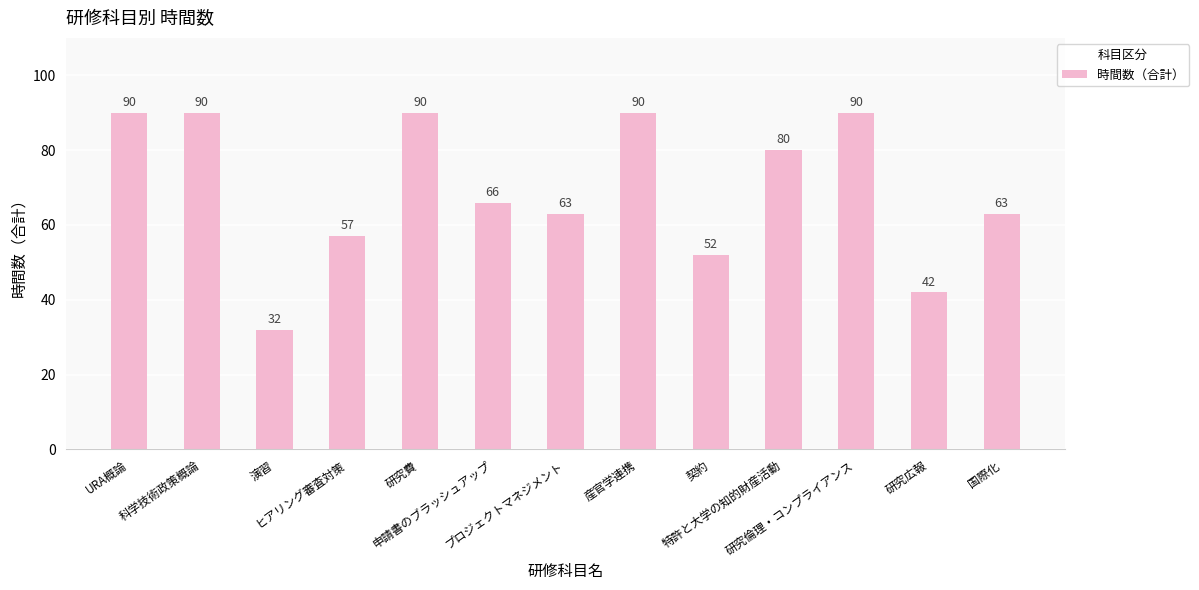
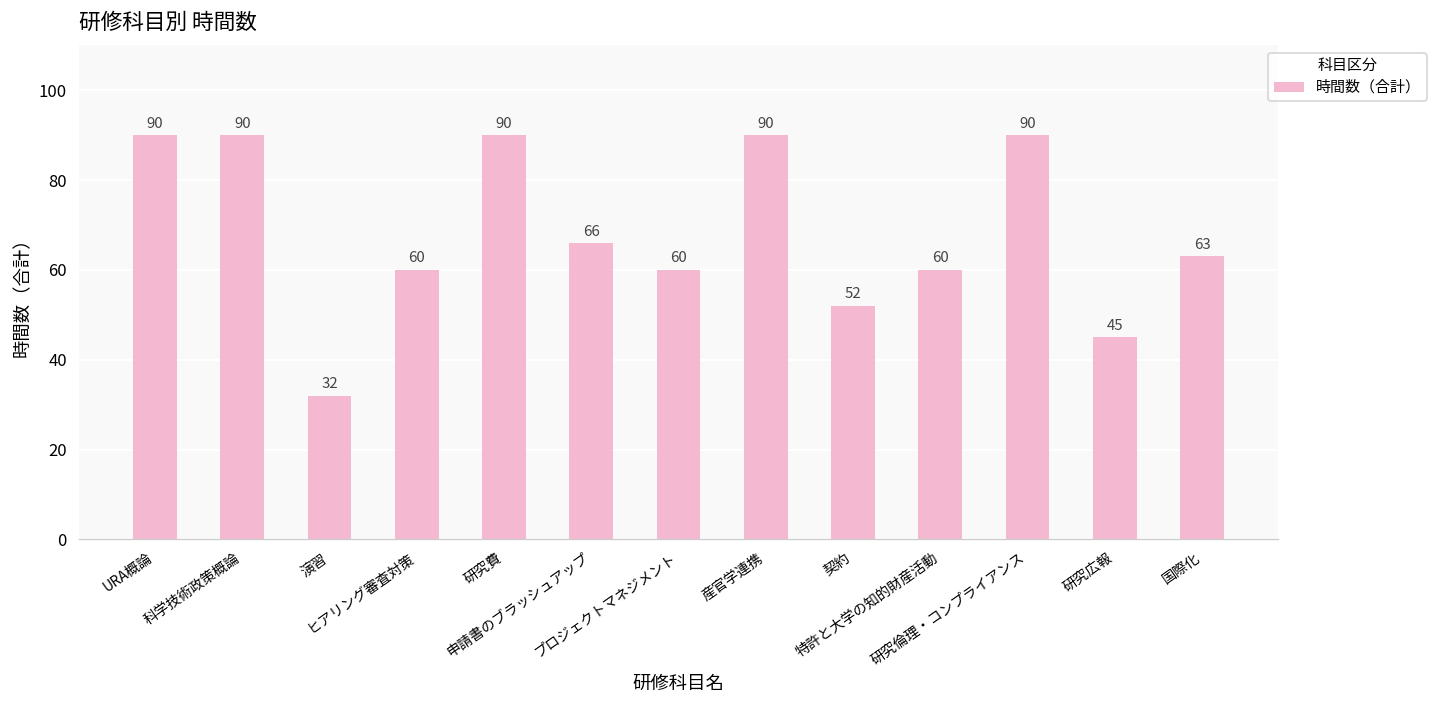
ヒアリング審査対策: 57 -> 60
プロジェクトマネジメント: 63 -> 60
特許と大学の知的財産活動: 80 -> 60
研究広報: 42 -> 45
